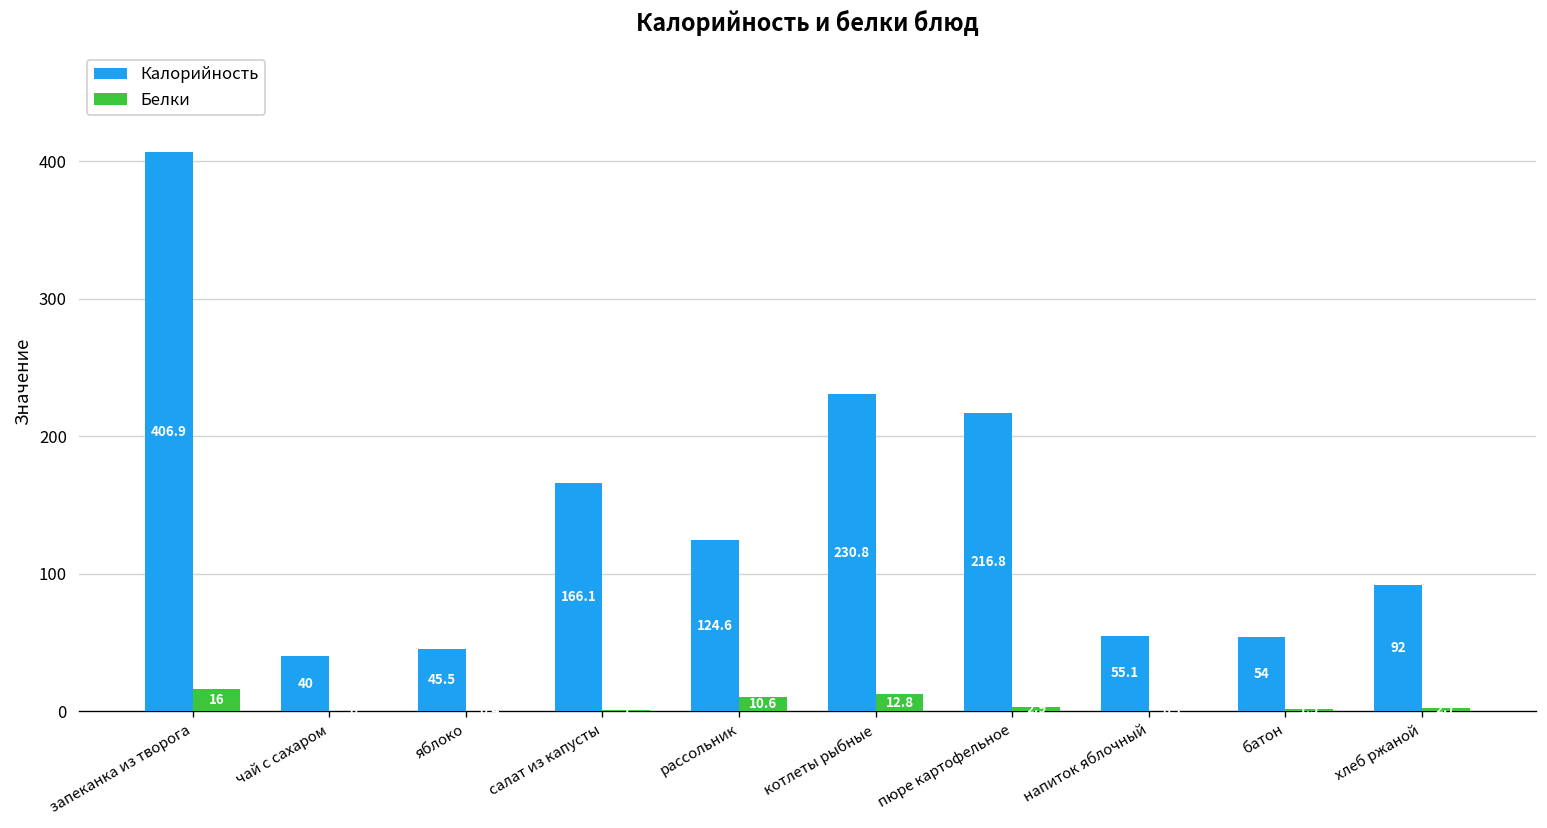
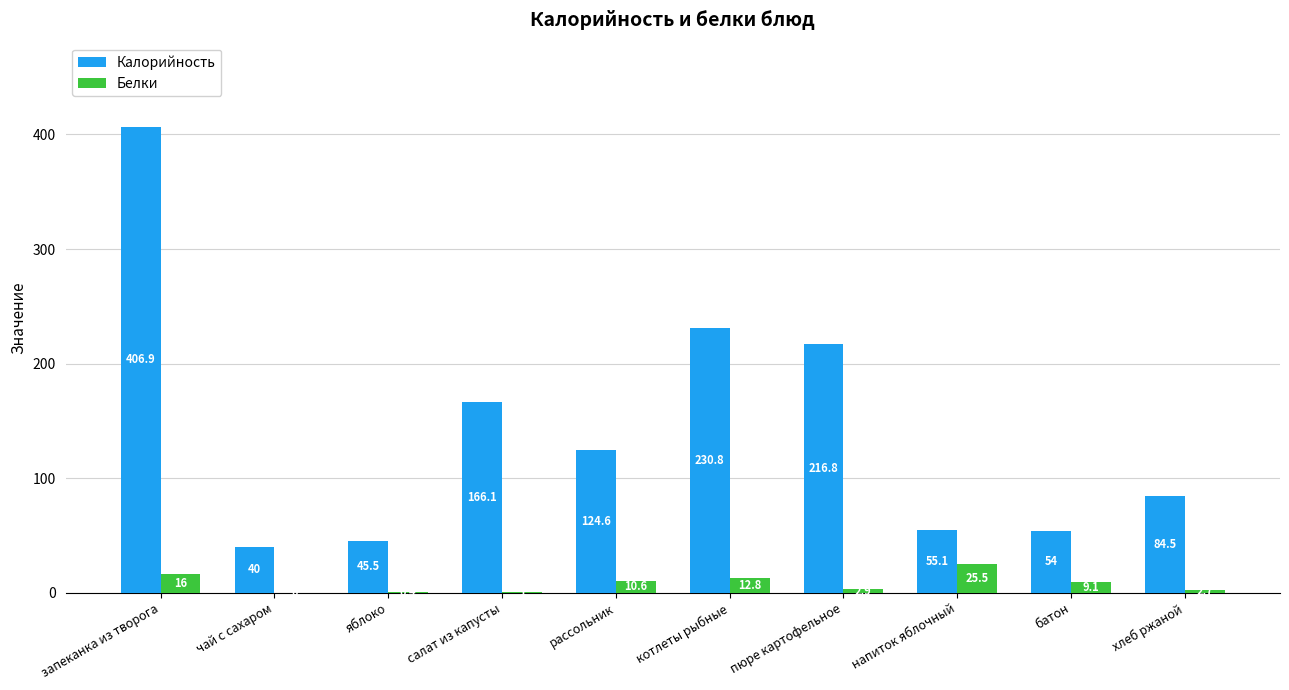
Белки, напиток яблочный: 0 -> 26
Белки, батон: 2 -> 9
Калорийность, хлеб ржаной: 92 -> 84.5
